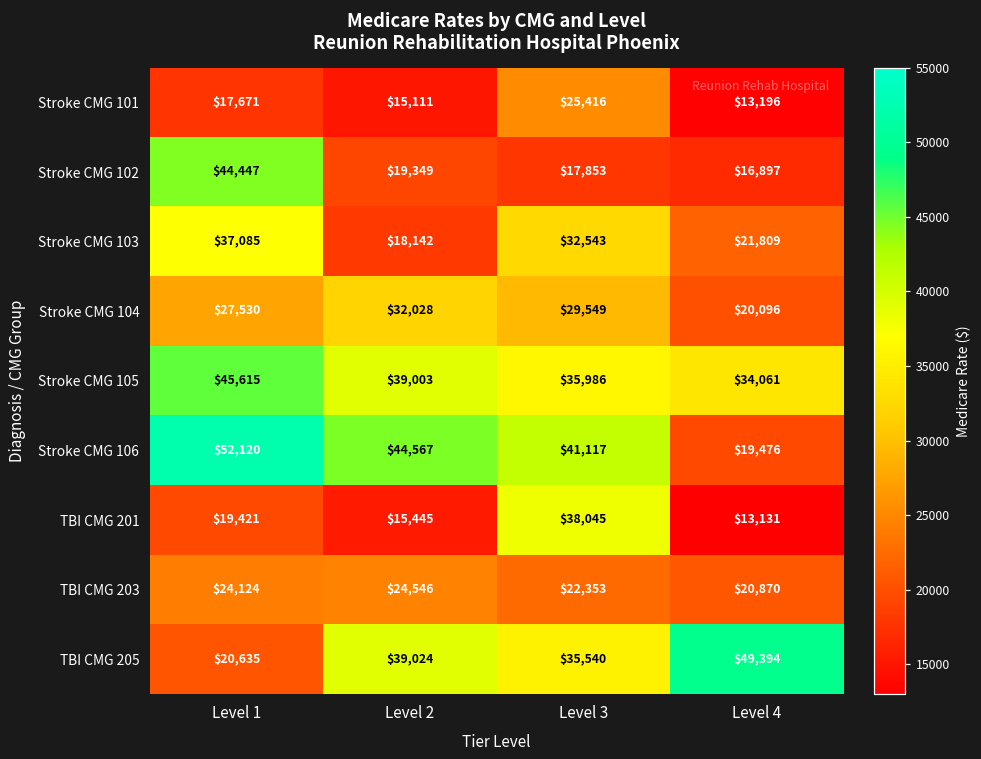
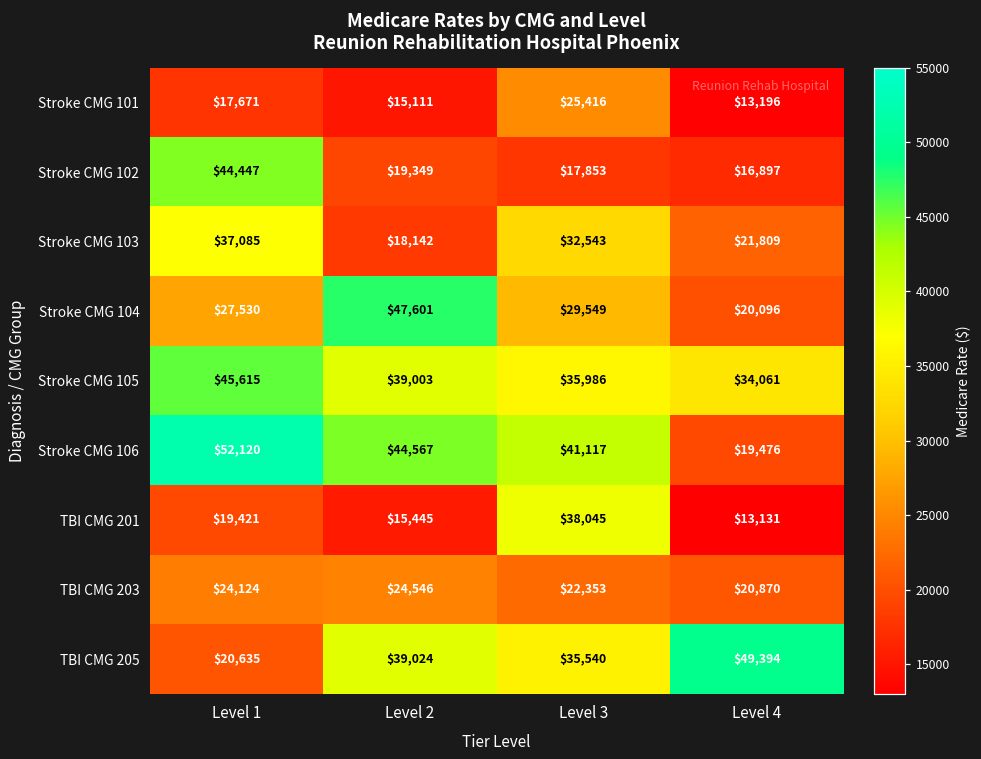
Stroke CMG 104, Level 2: $32,028 -> $47,601
